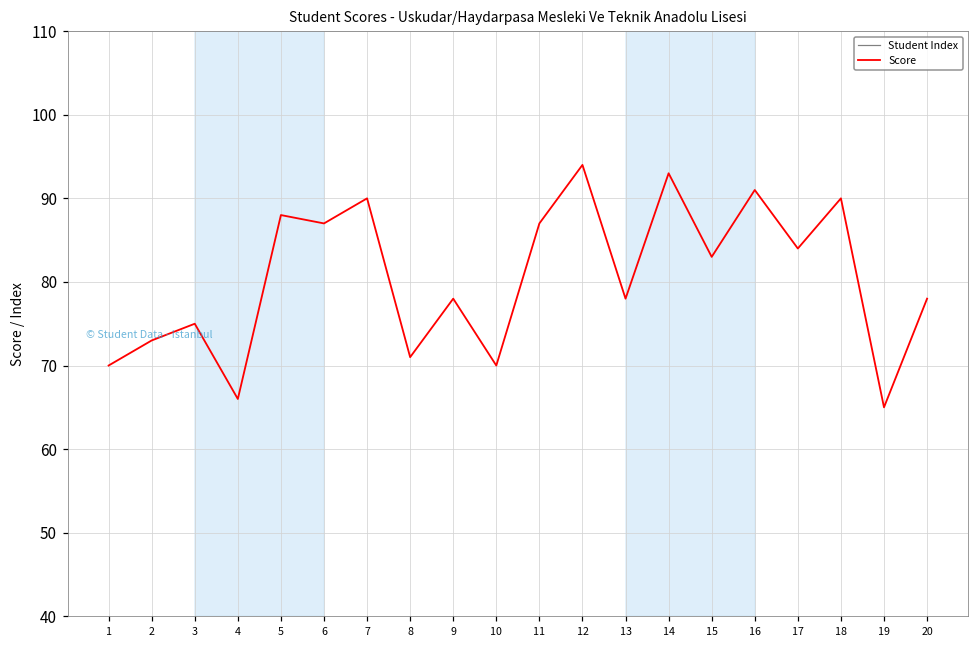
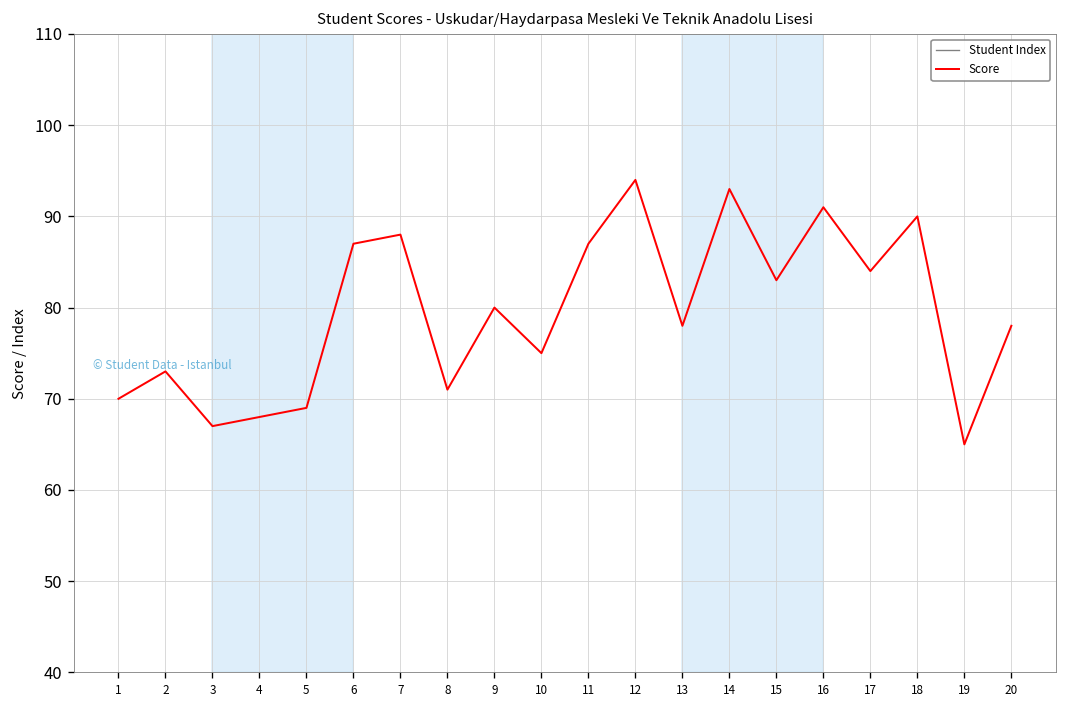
Score, 3: 75 -> 67
Score, 4: 66 -> 68
Score, 5: 88 -> 69
Score, 7: 90 -> 88
Score, 9: 78 -> 80
Score, 10: 70 -> 75
